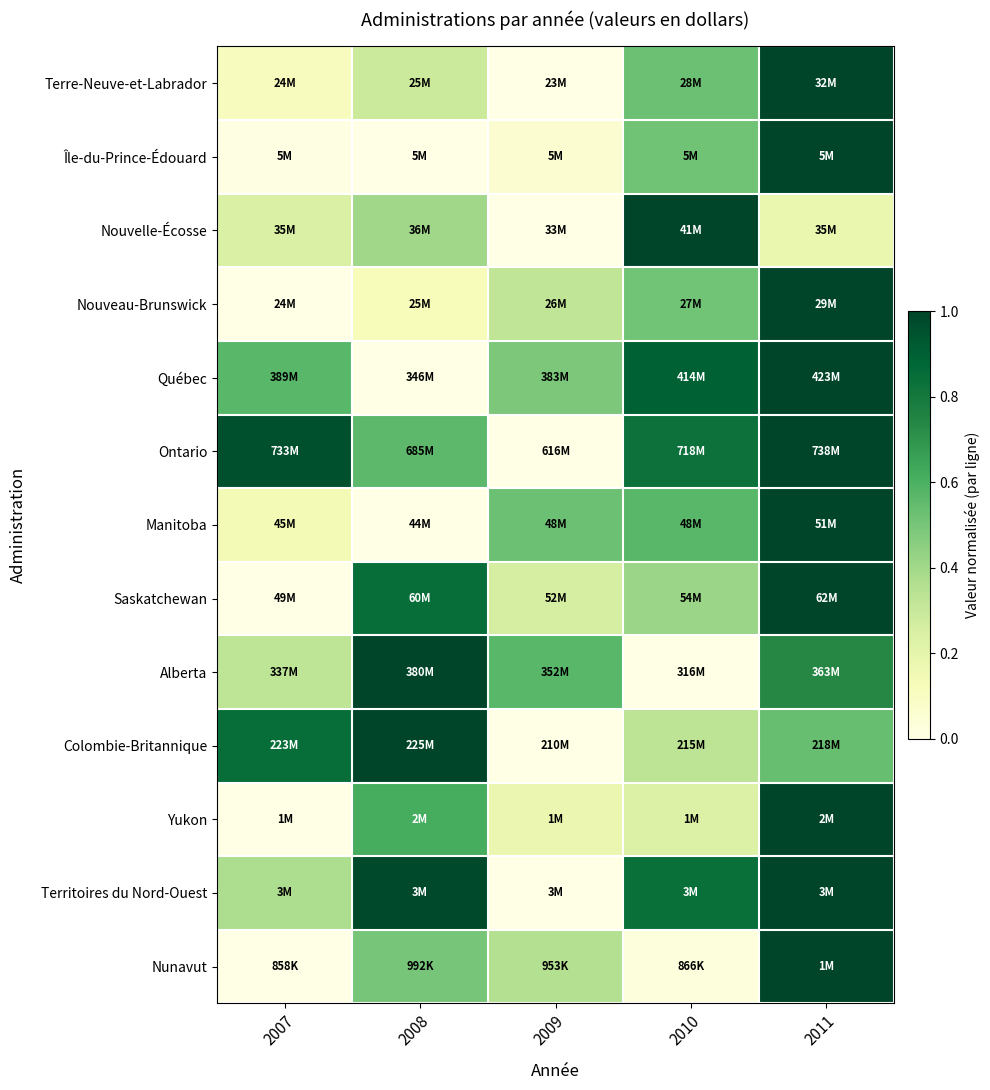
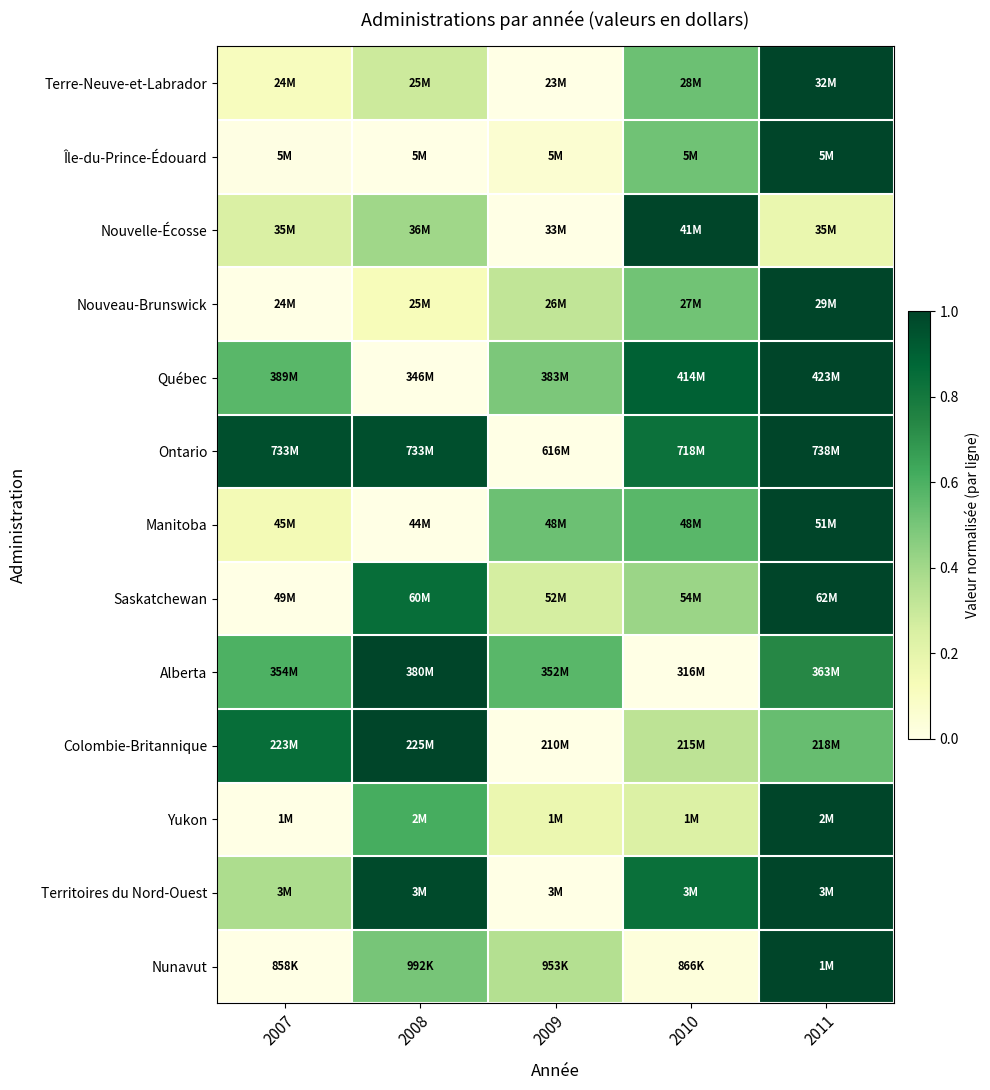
Ontario, 2008: 685M -> 733M
Alberta, 2007: 337M -> 354M
